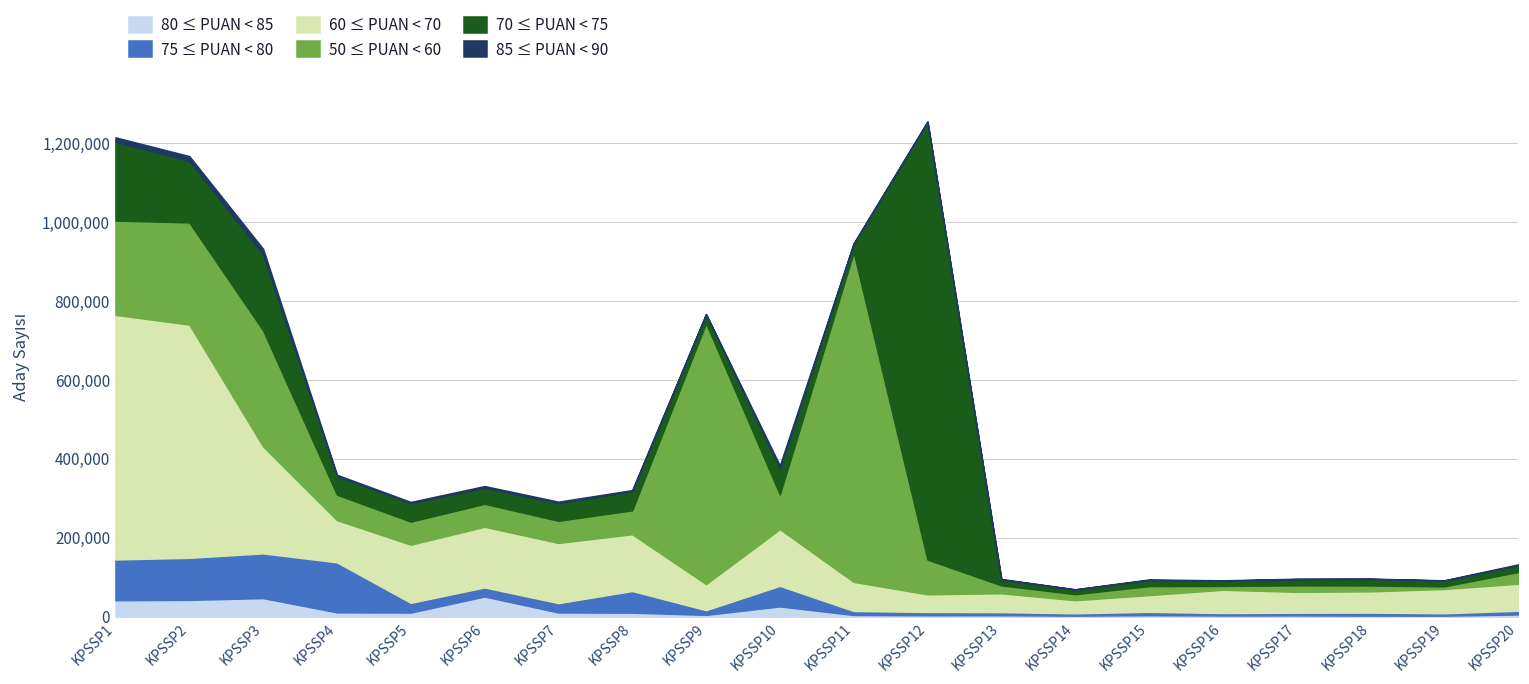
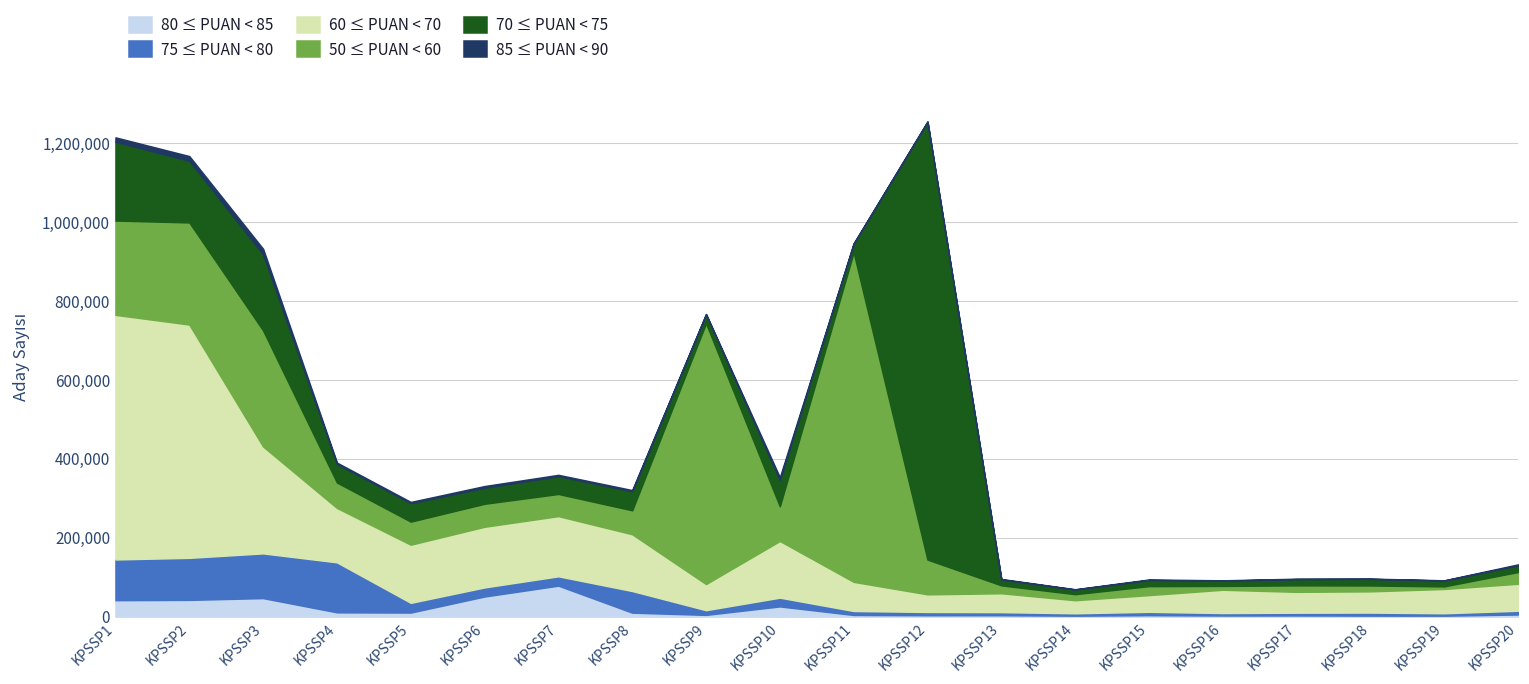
60 ≤ PUAN < 70, KPSSP4: 110,000 -> 140,000
80 ≤ PUAN < 85, KPSSP7: 10,000 -> 80,000
75 ≤ PUAN < 80, KPSSP10: 50,000 -> 20,000
